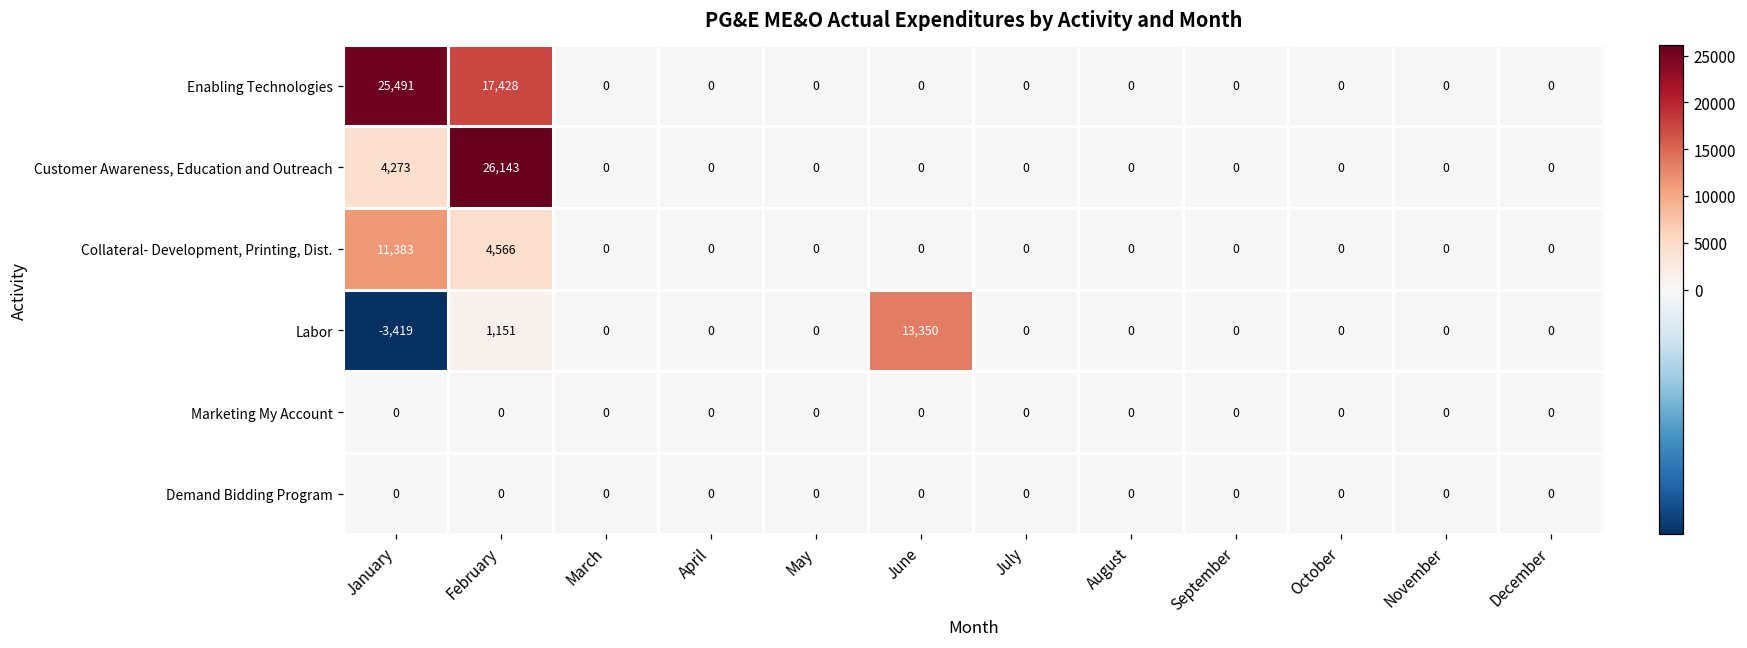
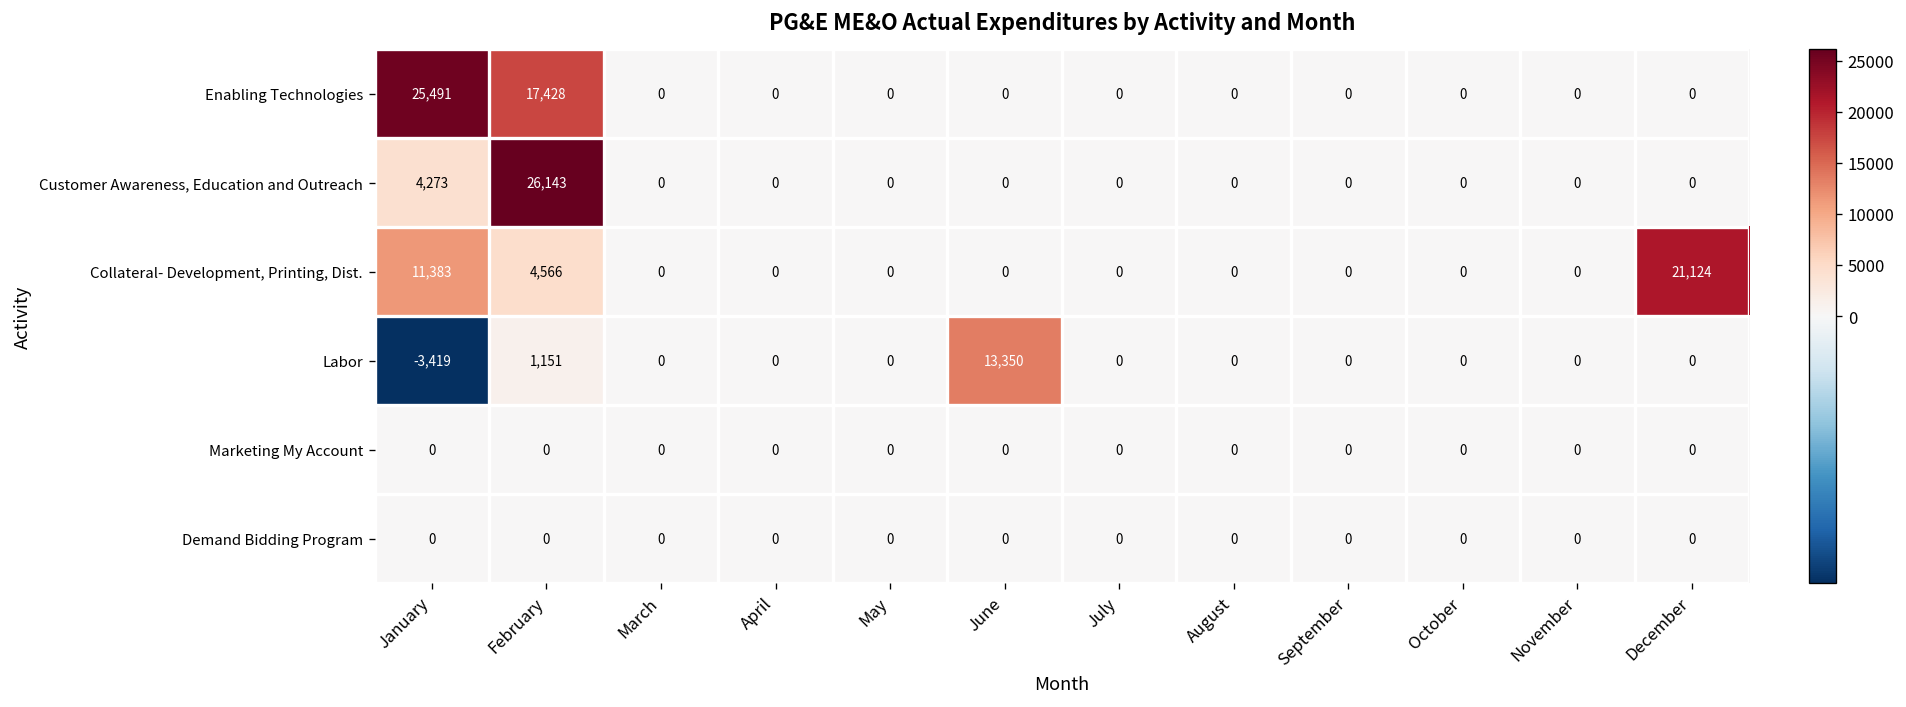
Collateral- Development, Printing, Dist., December: 0 -> 21,124
